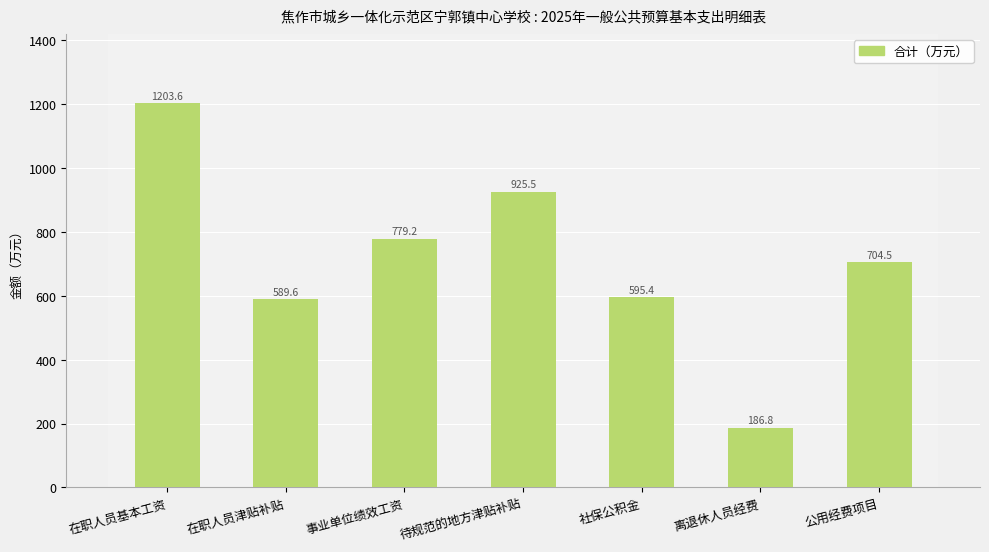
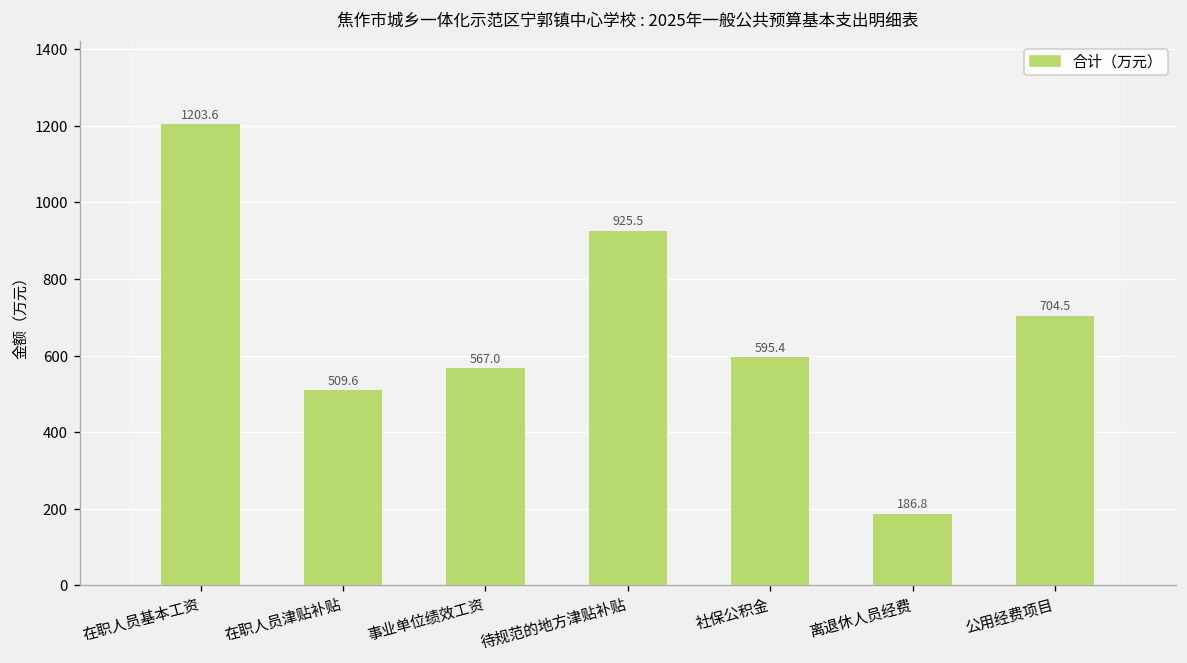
在职人员津贴补贴: 589.6 -> 509.6
事业单位绩效工资: 779.2 -> 567.0
